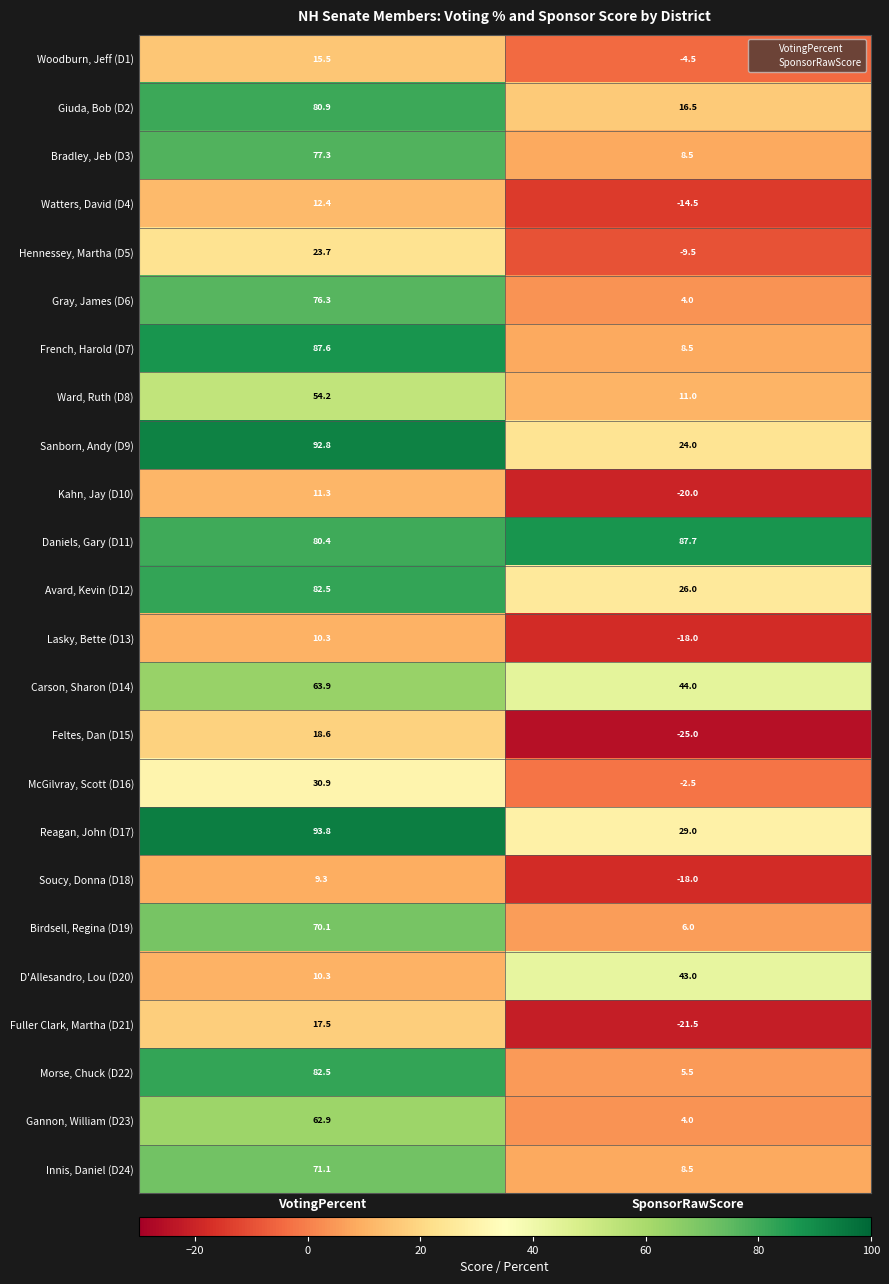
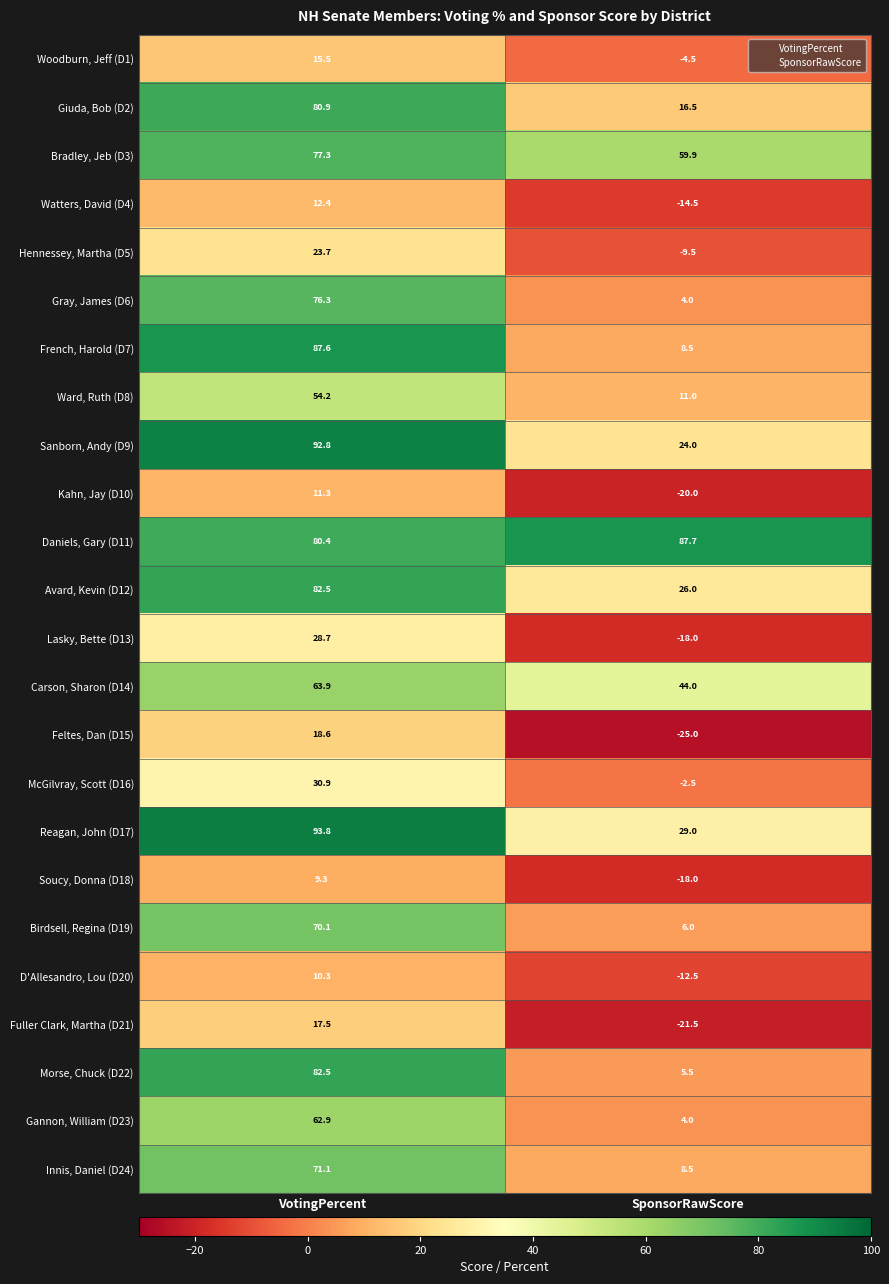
Bradley, Jeb (D3), SponsorRawScore: 8.5 -> 59.9
Lasky, Bette (D13), VotingPercent: 10.3 -> 28.7
D'Allesandro, Lou (D20), SponsorRawScore: 43.0 -> -12.5
